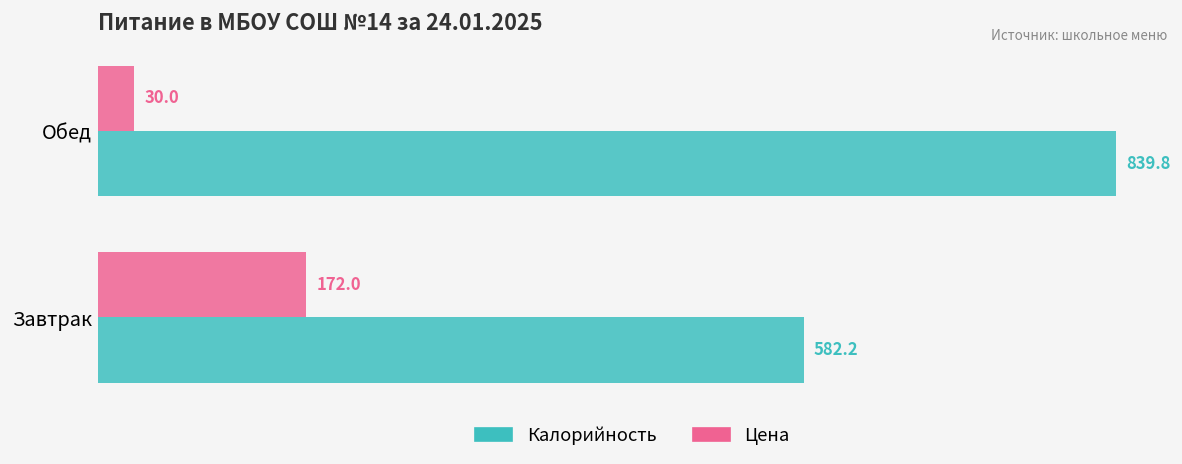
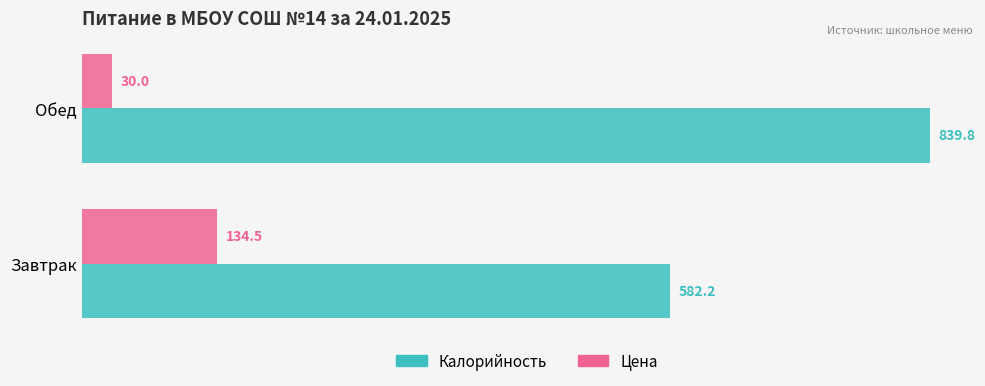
Цена, Завтрак: 172.0 -> 134.5
